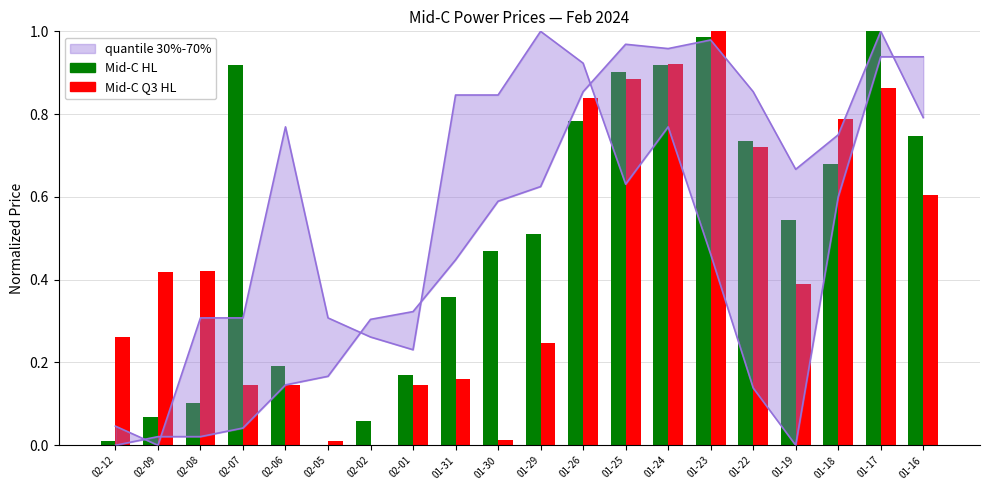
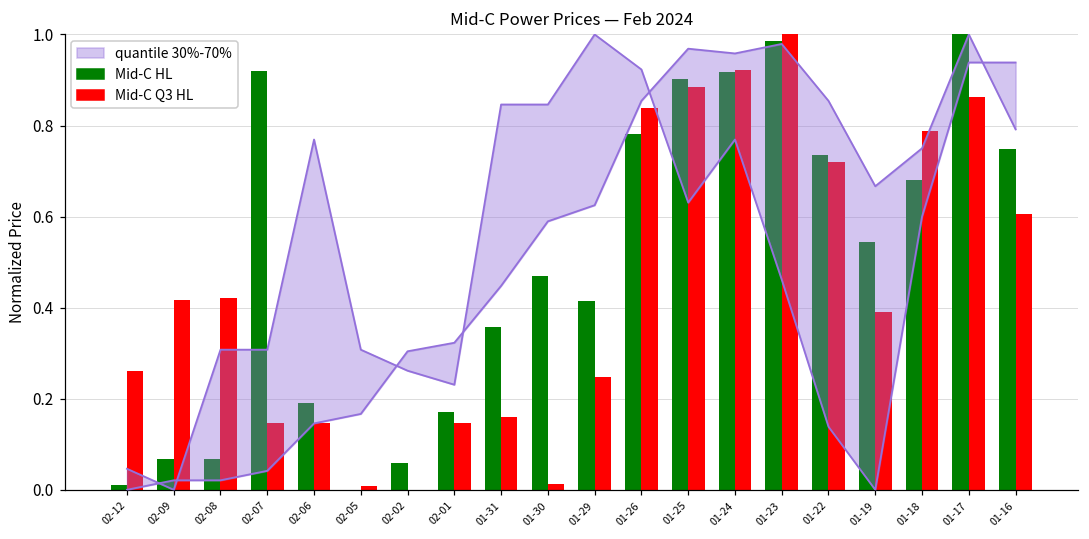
Mid-C HL, 02-08: 0.10 -> 0.07
Mid-C HL, 01-29: 0.51 -> 0.41
